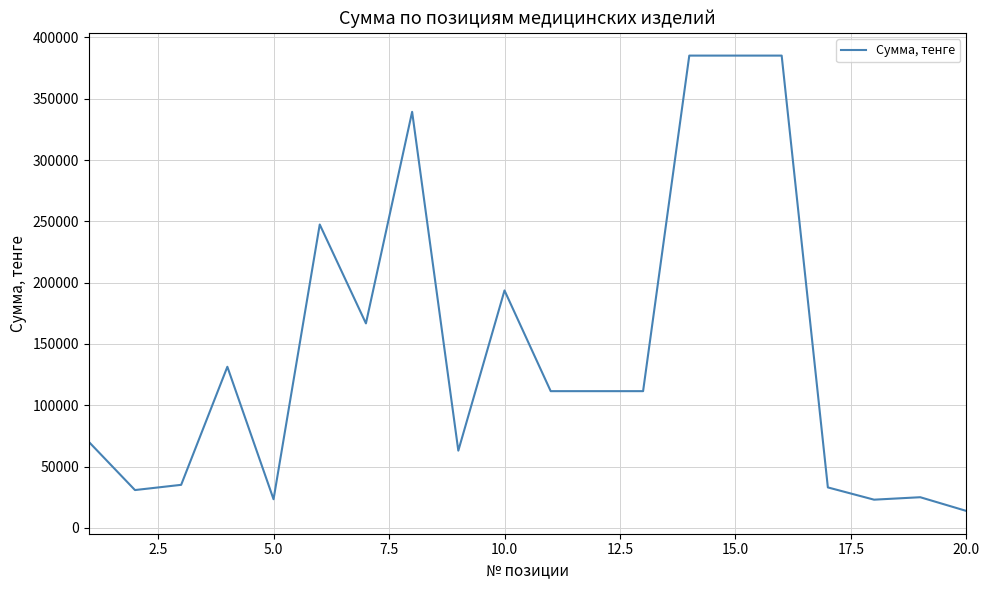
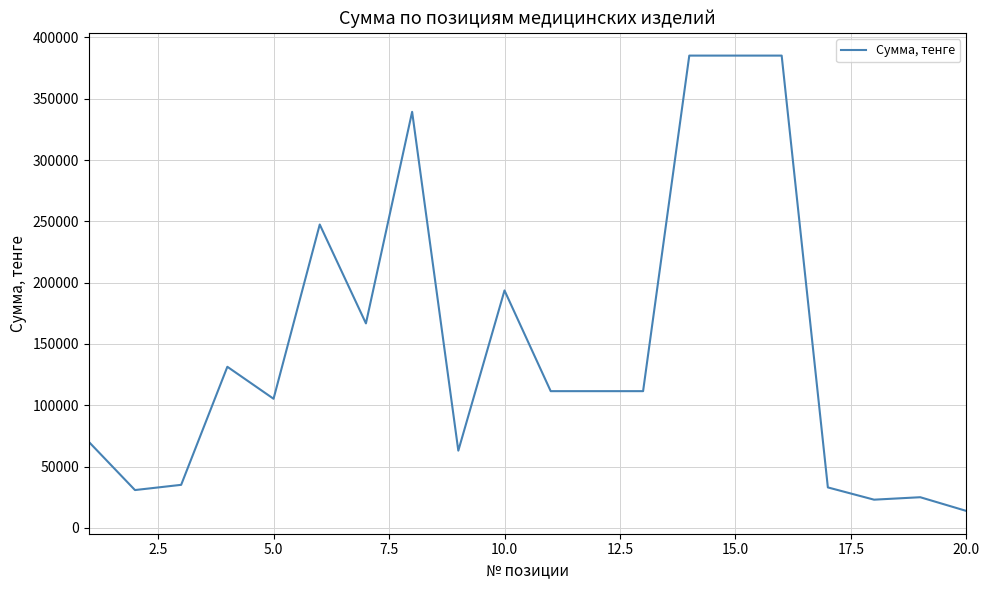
5.0: 23000 -> 105000
